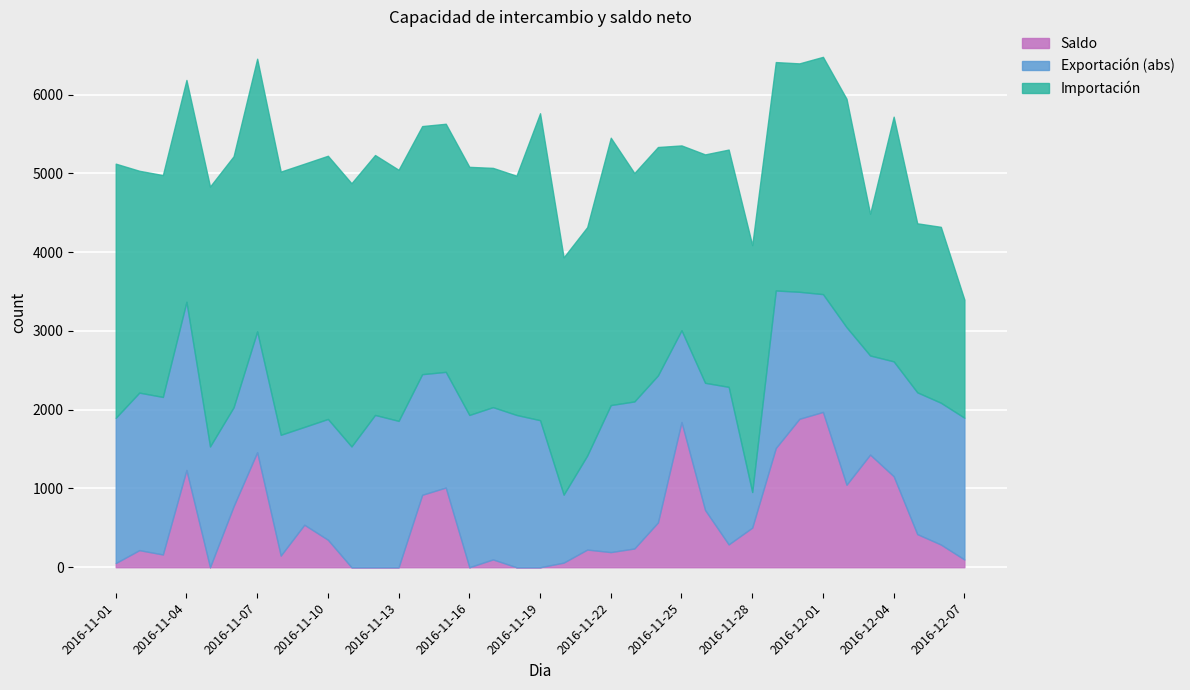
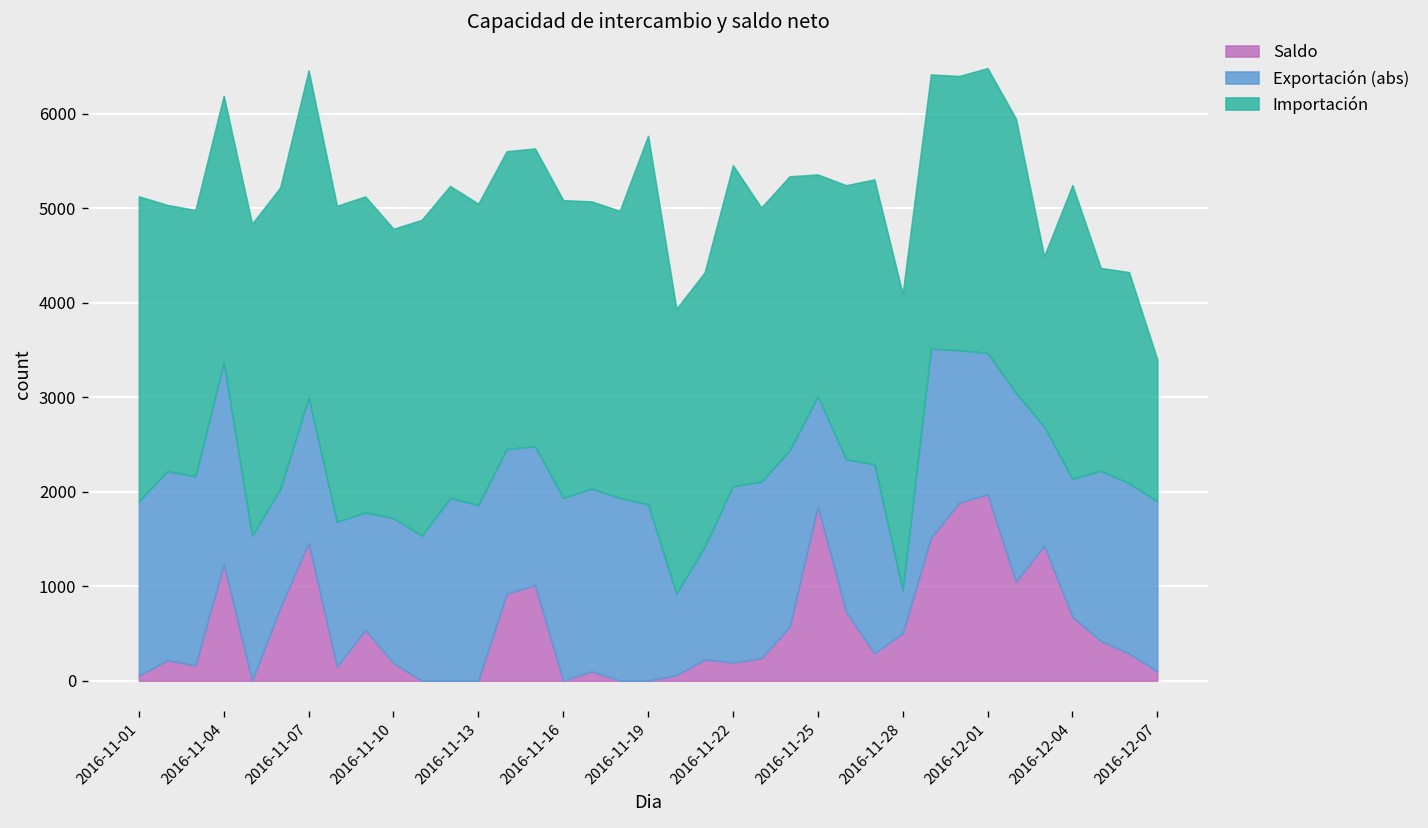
Saldo, 2016-11-10: 300 -> 200
Importación, 2016-11-10: 3300 -> 3100
Saldo, 2016-12-04: 1200 -> 700
